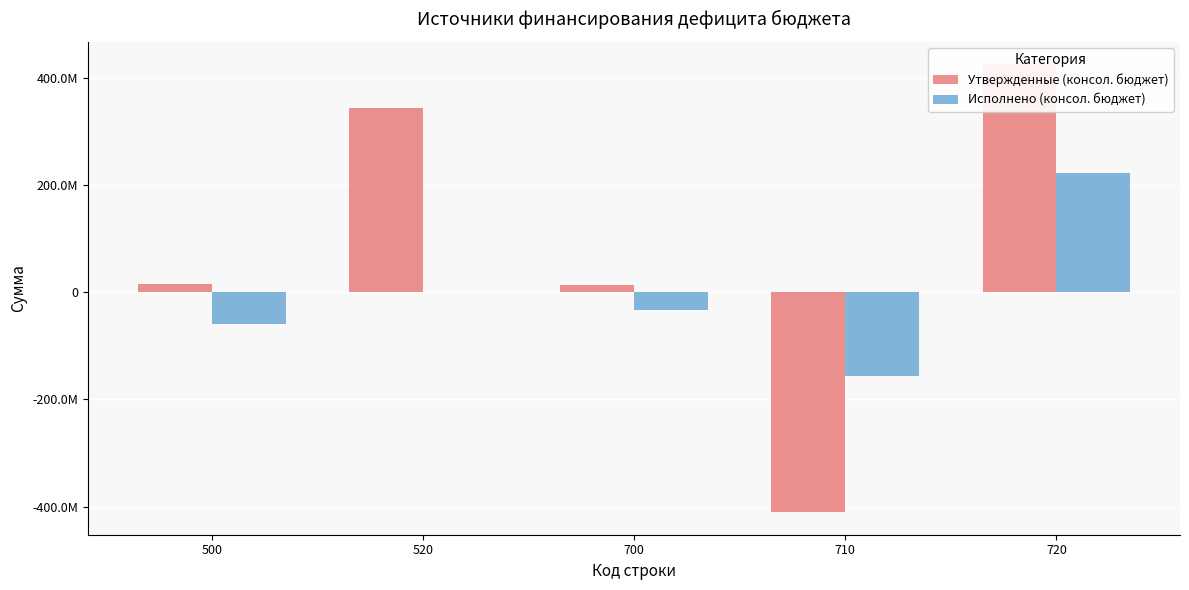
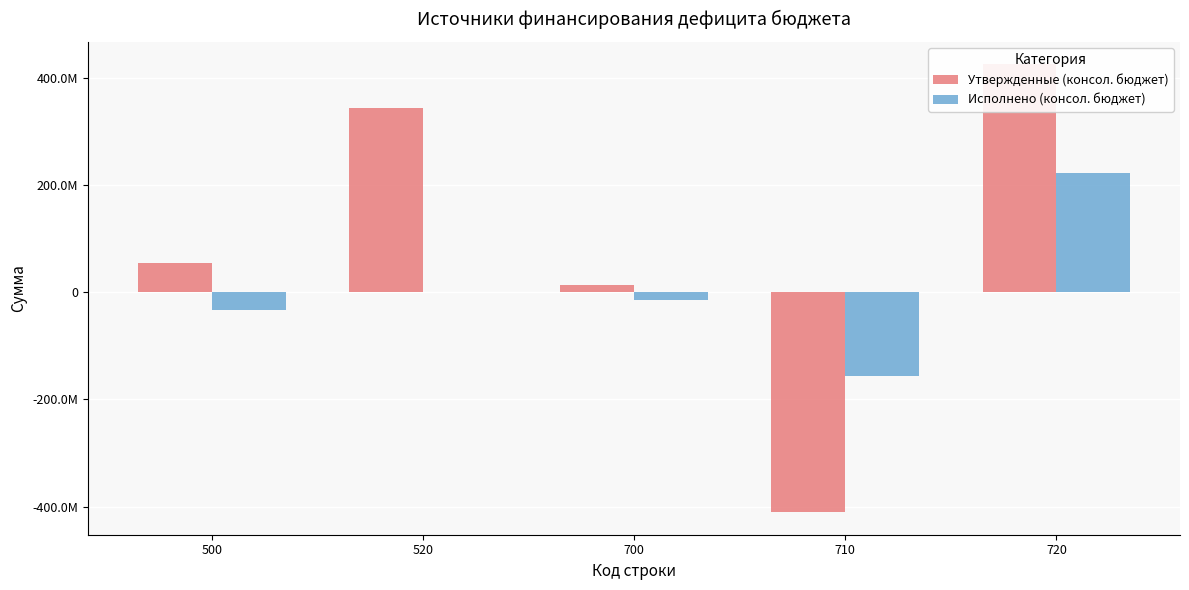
Утвержденные (консол. бюджет), 500: 10000000 -> 50000000
Исполнено (консол. бюджет), 500: -60000000 -> -30000000
Исполнено (консол. бюджет), 700: -30000000 -> -10000000
